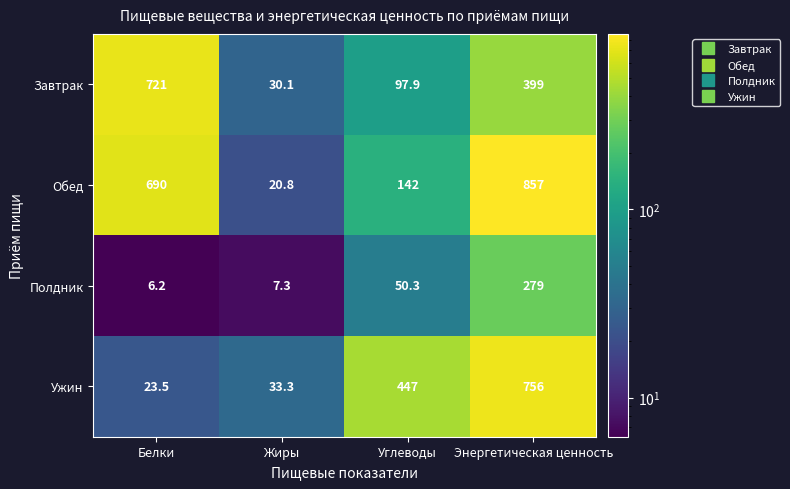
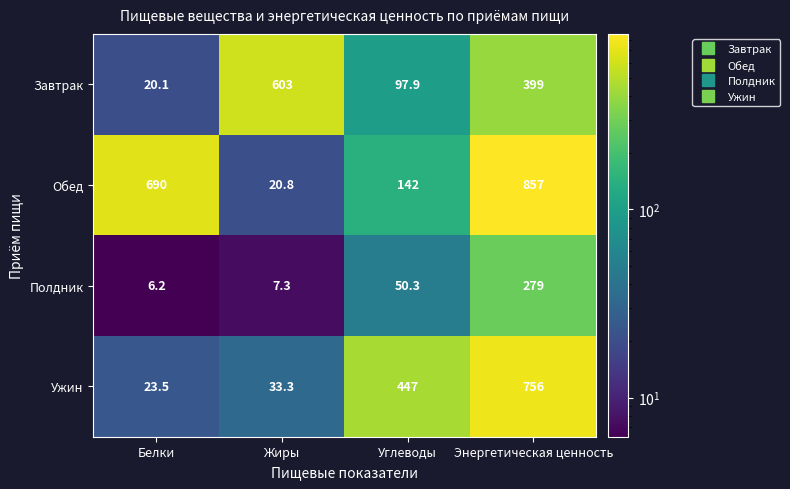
Завтрак, Белки: 721 -> 20.1
Завтрак, Жиры: 30.1 -> 603
